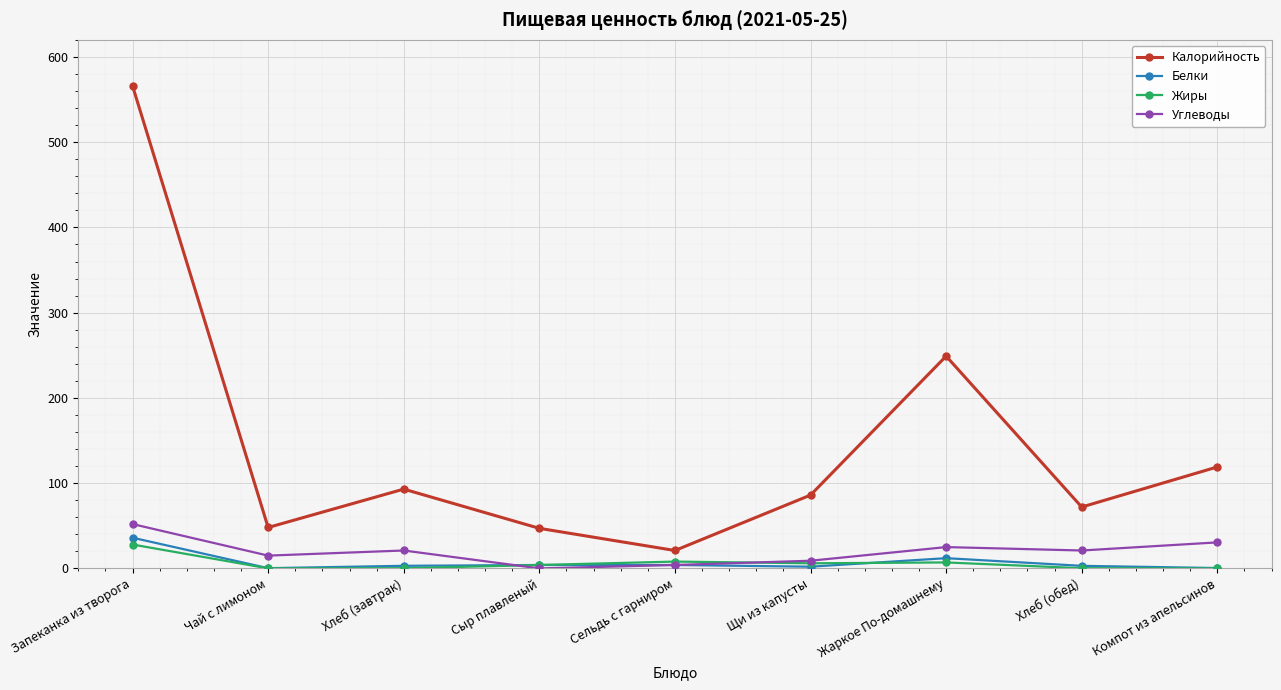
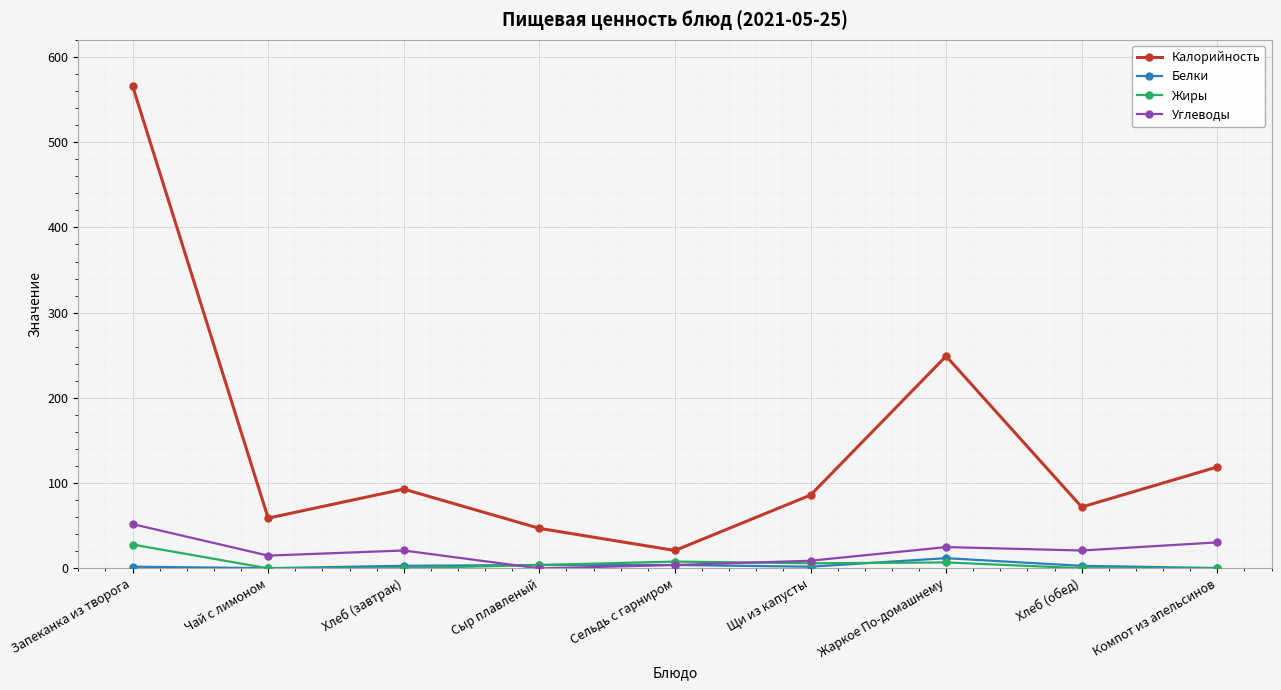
Белки, Запеканка из творога: 40 -> 0
Калорийность, Чай с лимоном: 50 -> 60
